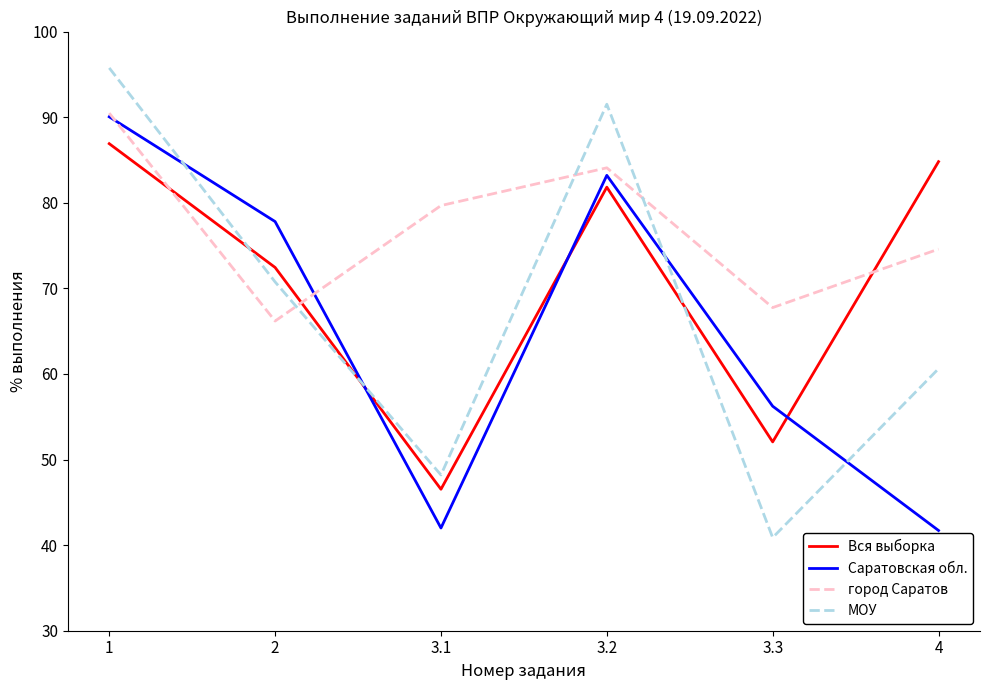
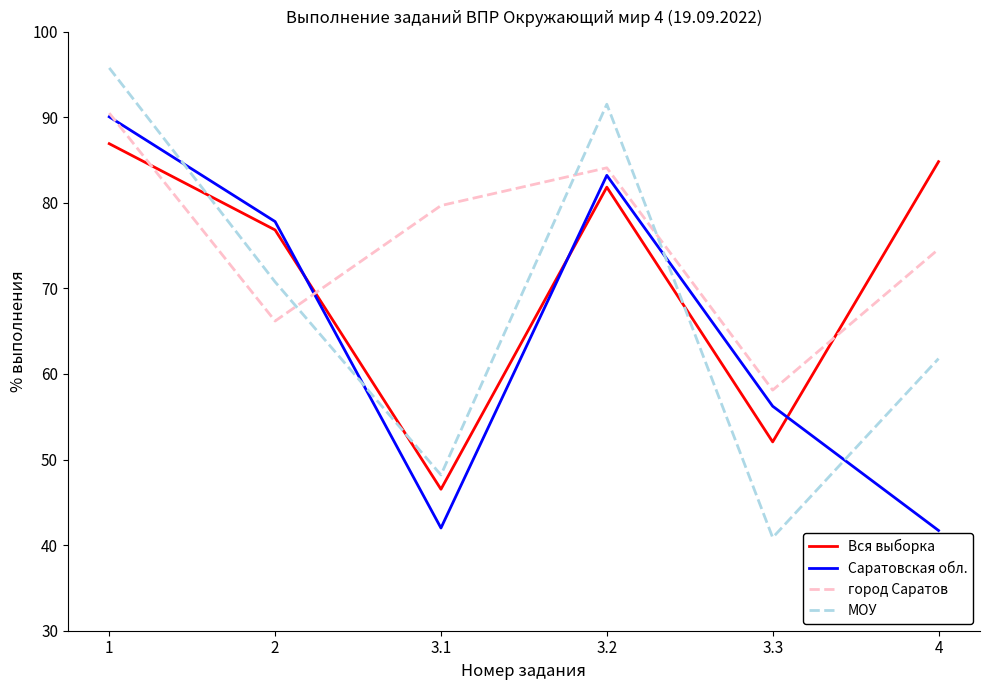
Вся выборка, 2: 72 -> 77
город Саратов, 3.3: 68 -> 58
МОУ, 4: 61 -> 62
